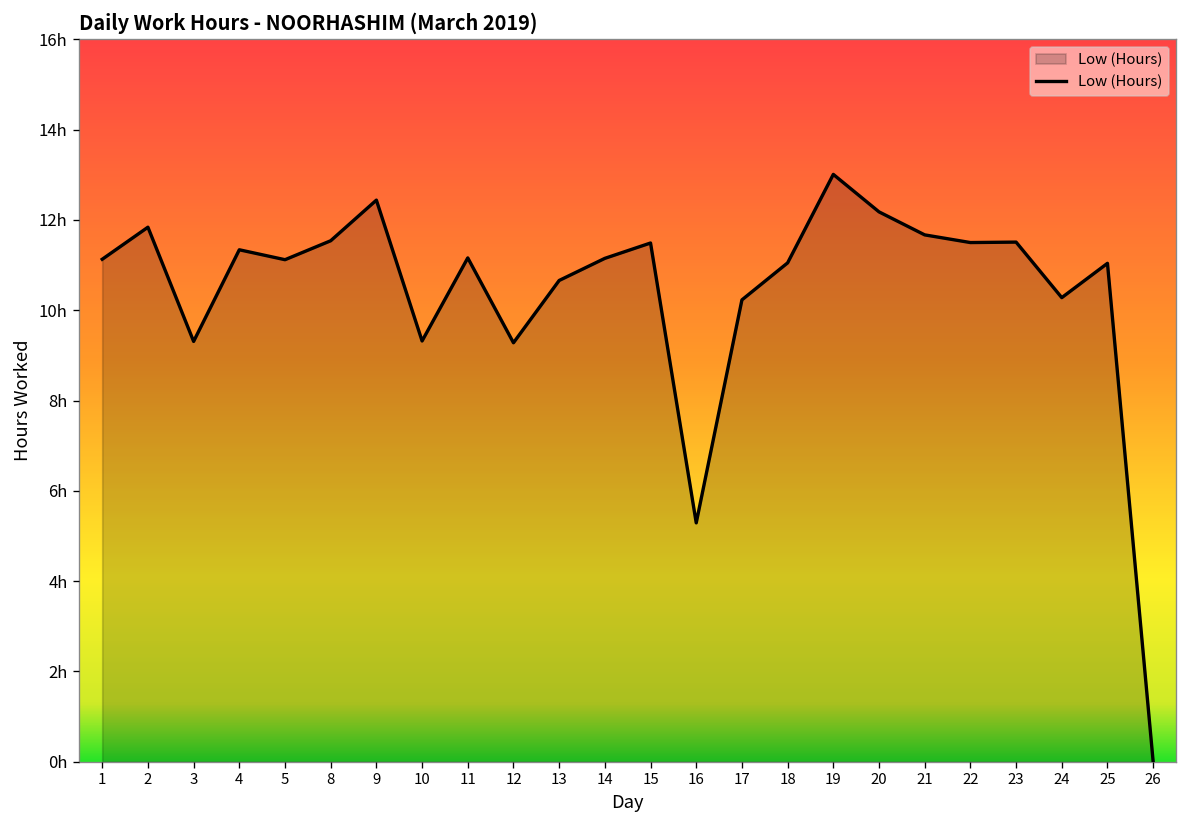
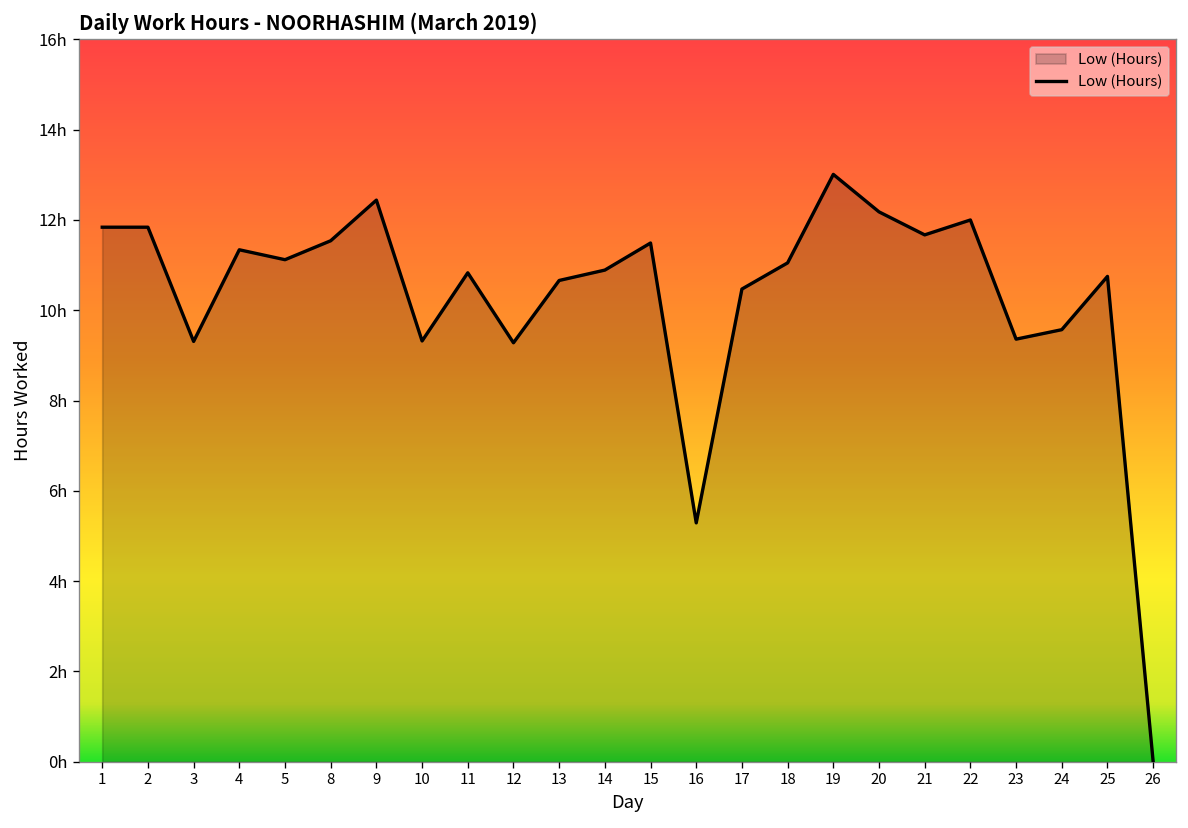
1: 11.1h -> 11.8h
11: 11.2h -> 10.8h
14: 11.2h -> 10.9h
17: 10.2h -> 10.5h
22: 11.5h -> 12.0h
23: 11.5h -> 9.4h
24: 10.3h -> 9.6h
25: 11.0h -> 10.8h
